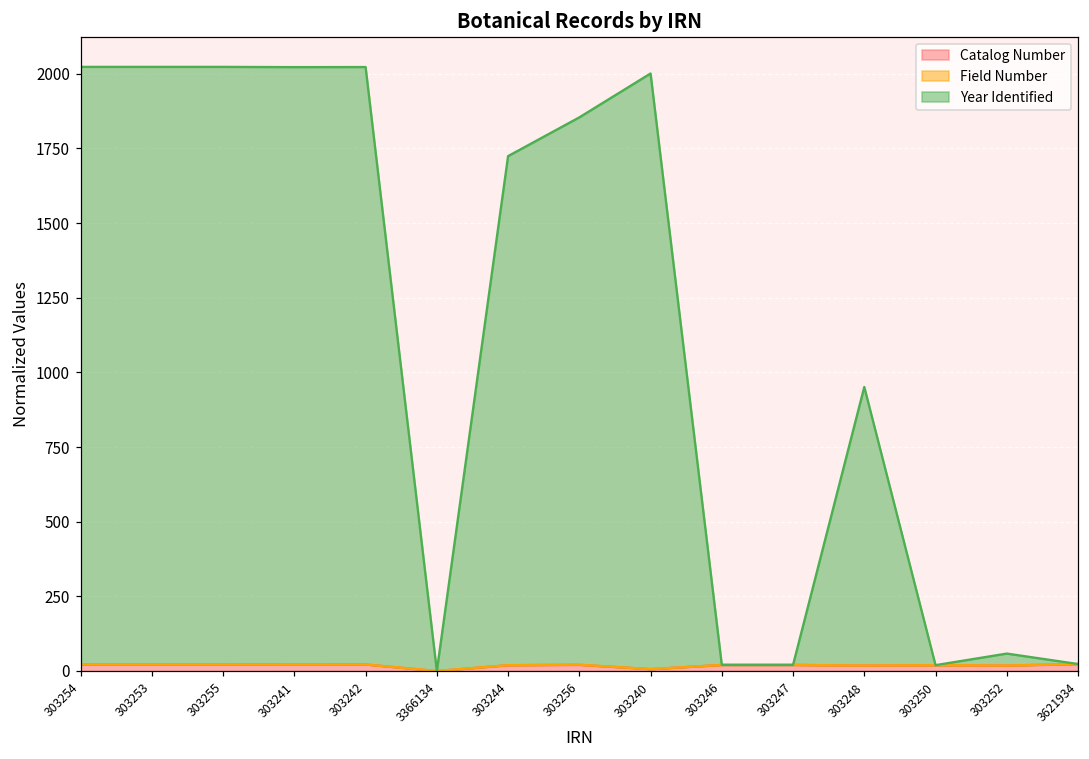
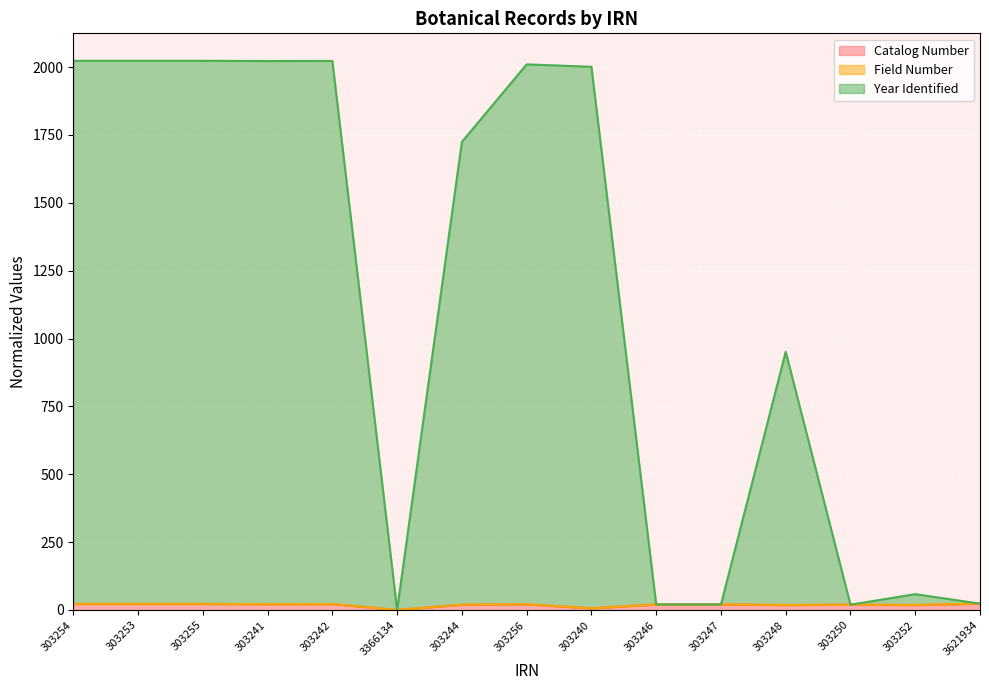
Year Identified, 303256: 1830 -> 1990
